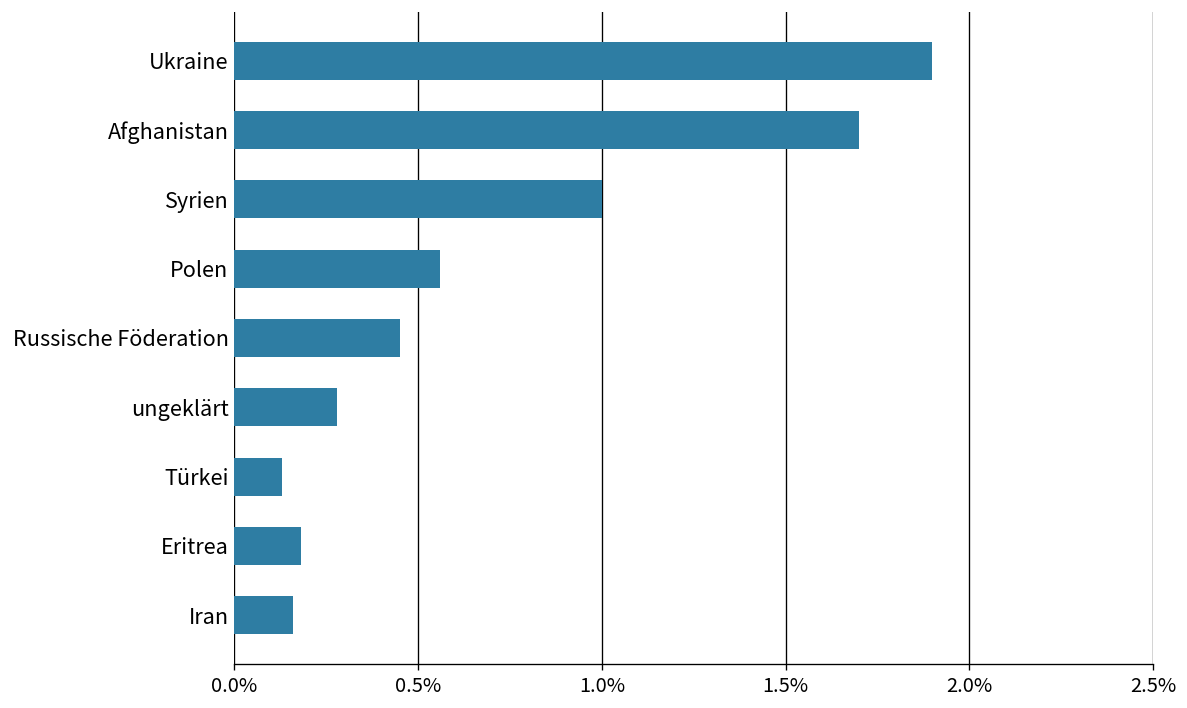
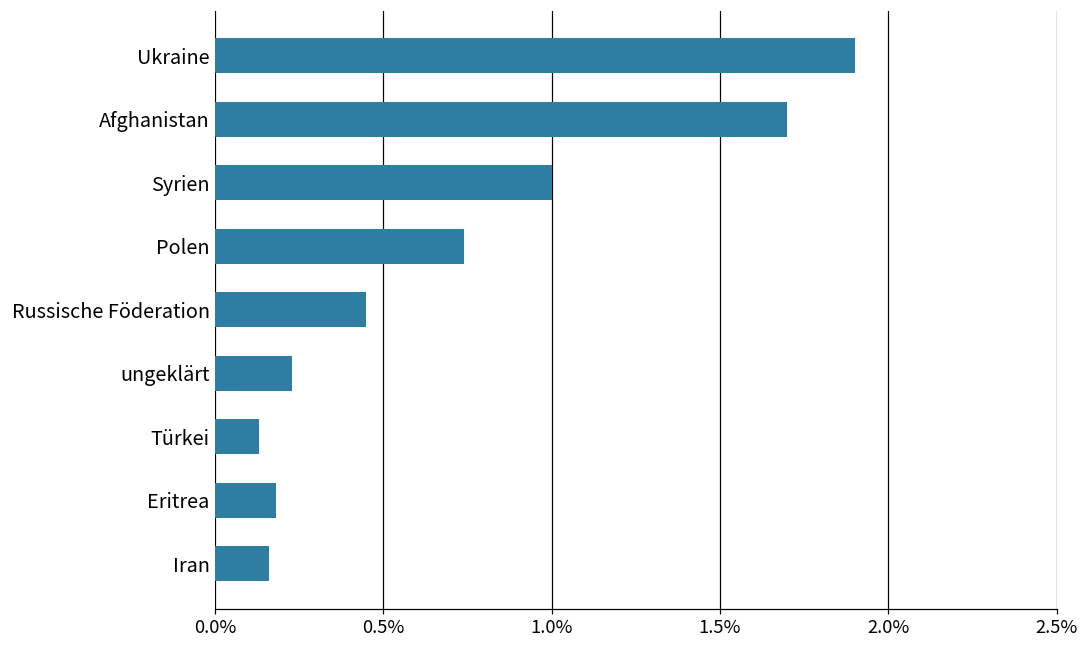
Polen: 0.56% -> 0.74%
ungeklärt: 0.28% -> 0.23%
